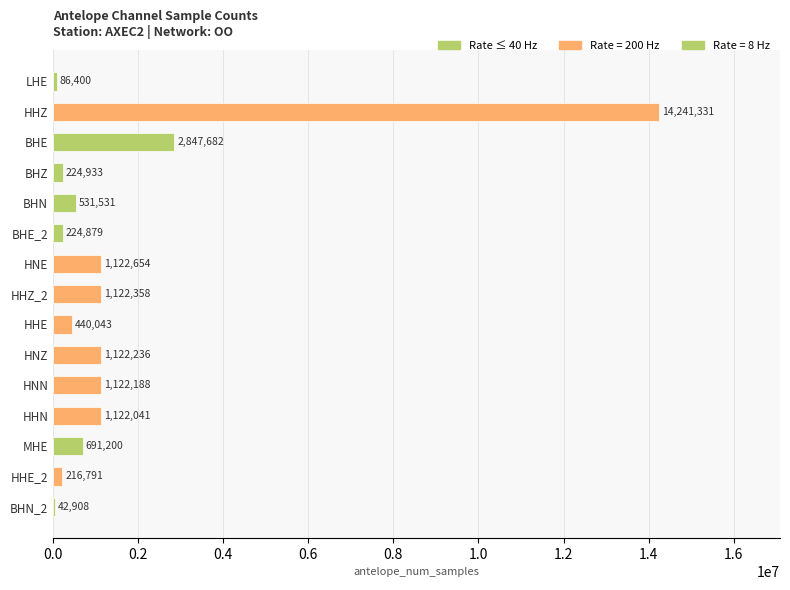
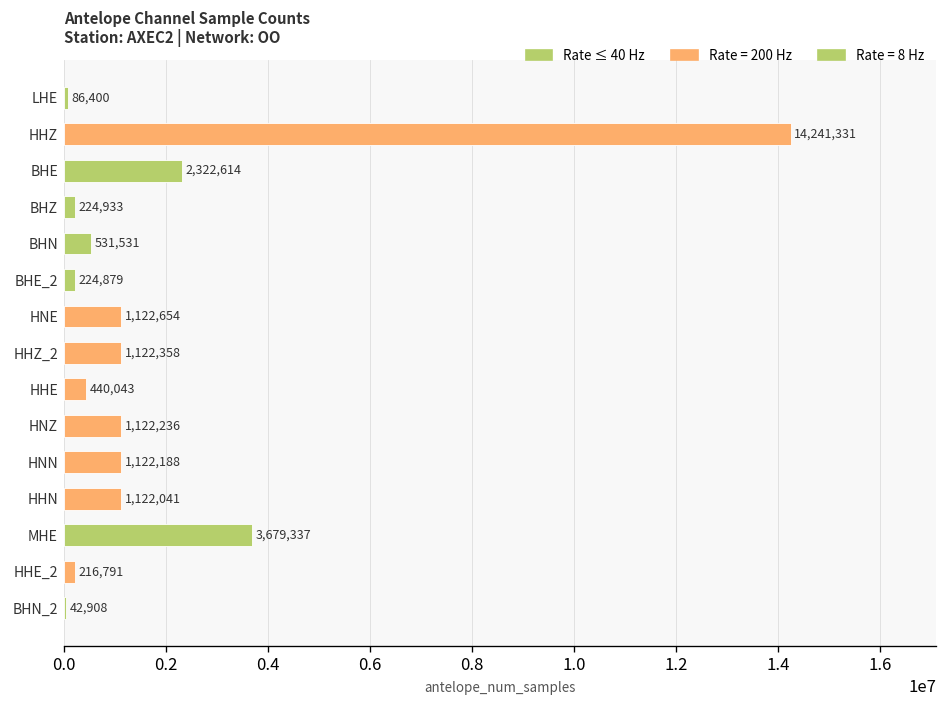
BHE: 2,847,682 -> 2,322,614
MHE: 691,200 -> 3,679,337
